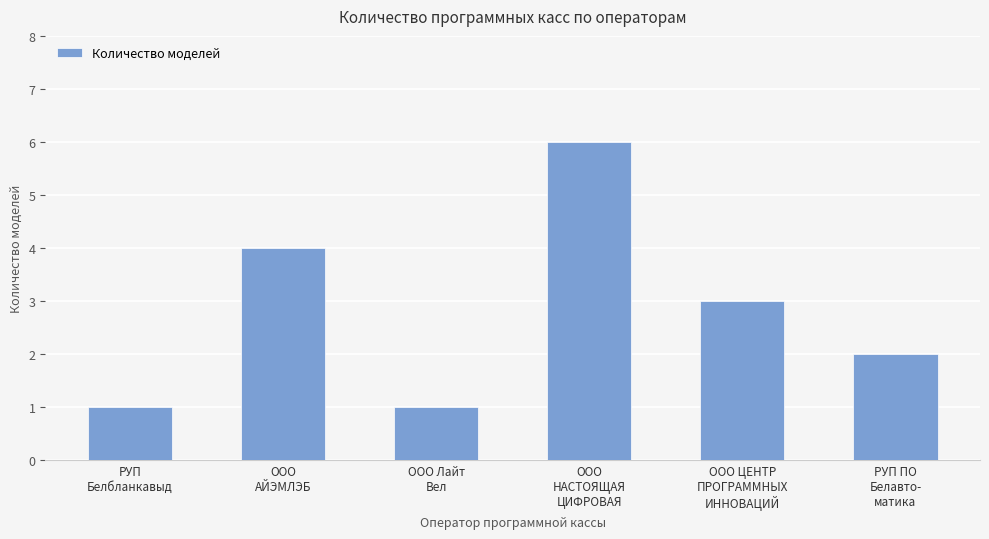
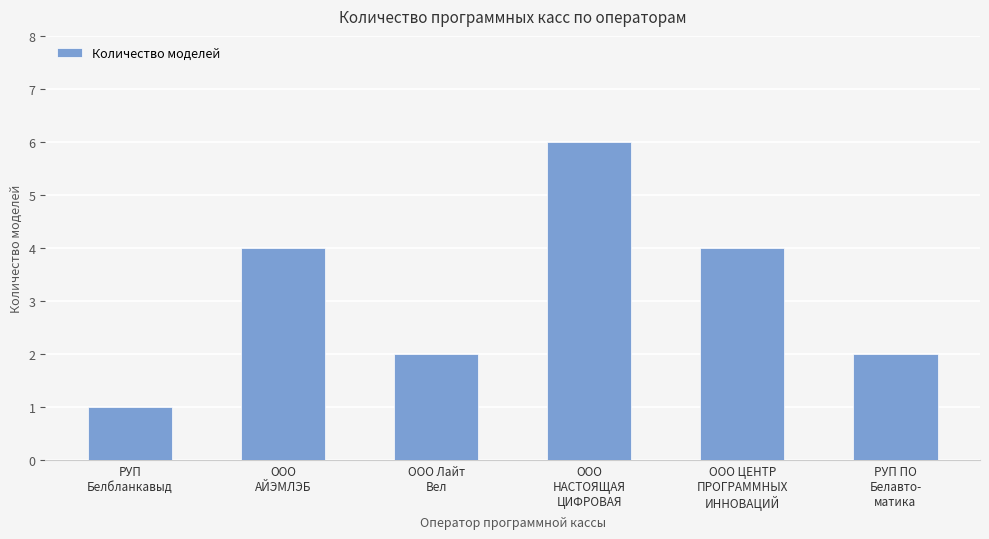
ООО Лайт Вел: 1 -> 2
ООО ЦЕНТР ПРОГРАММНЫХ ИННОВАЦИЙ: 3 -> 4
